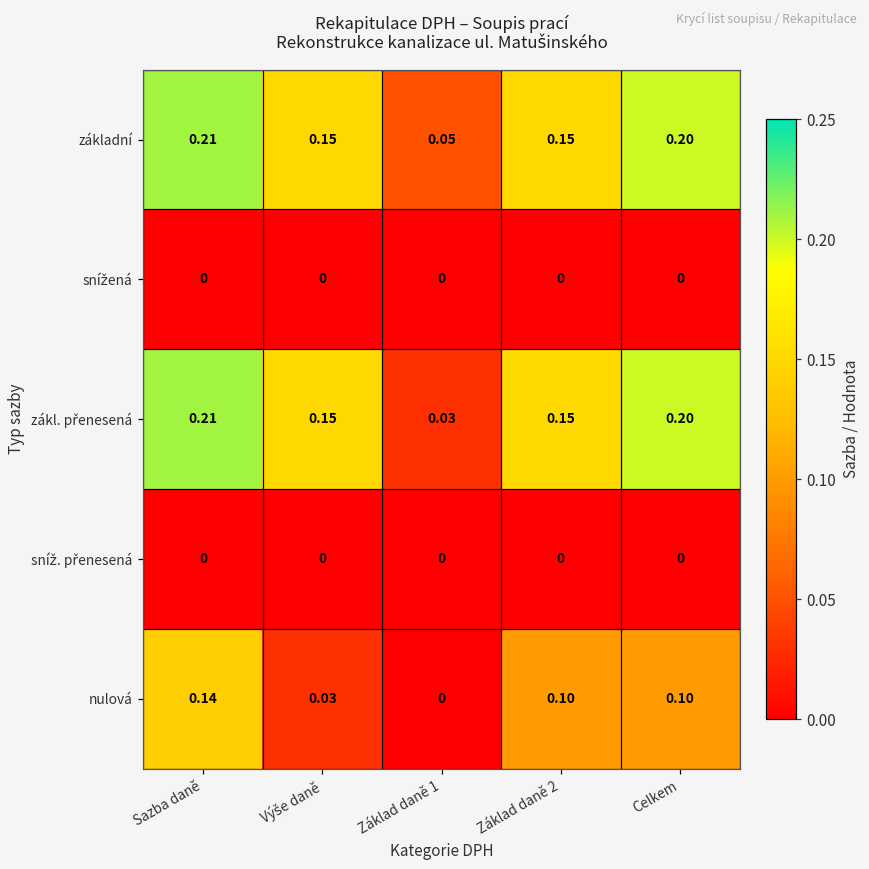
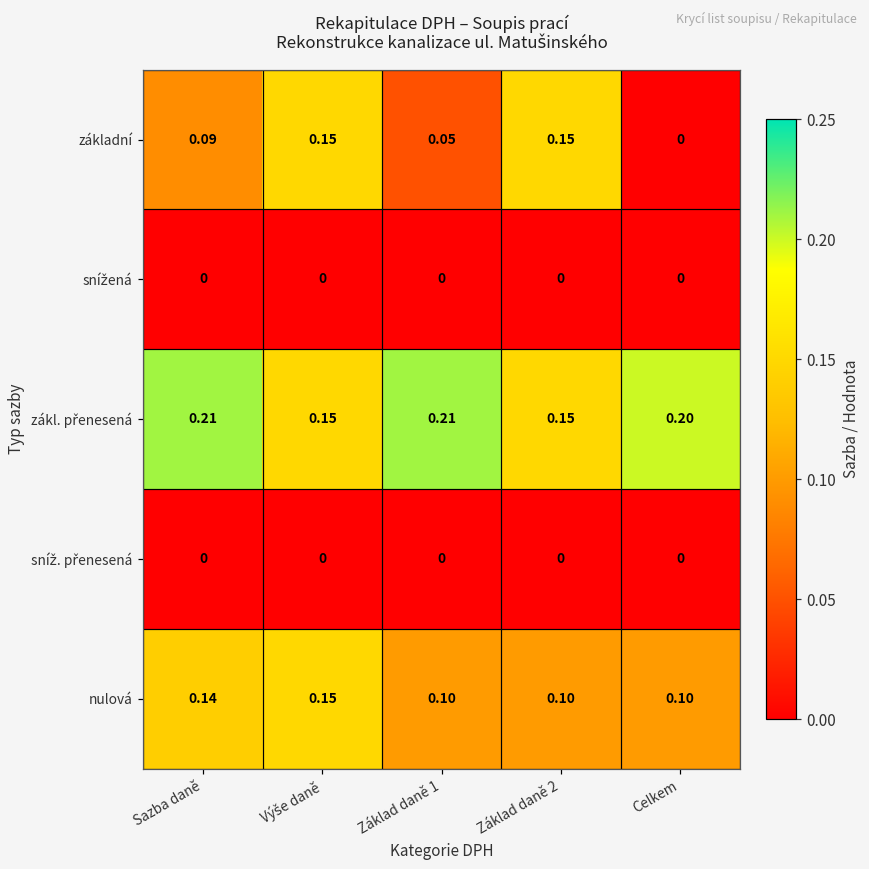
základní, Sazba daně: 0.21 -> 0.09
základní, Celkem: 0.20 -> 0
zákl. přenesená, Základ daně 1: 0.03 -> 0.21
nulová, Výše daně: 0.03 -> 0.15
nulová, Základ daně 1: 0 -> 0.10
